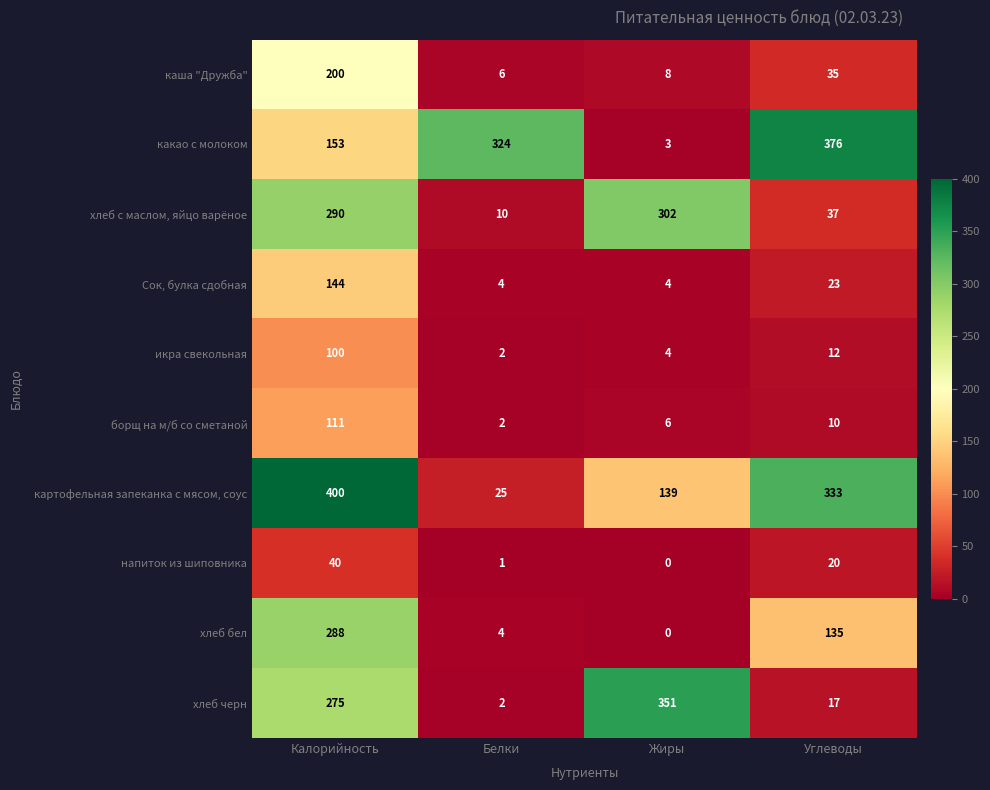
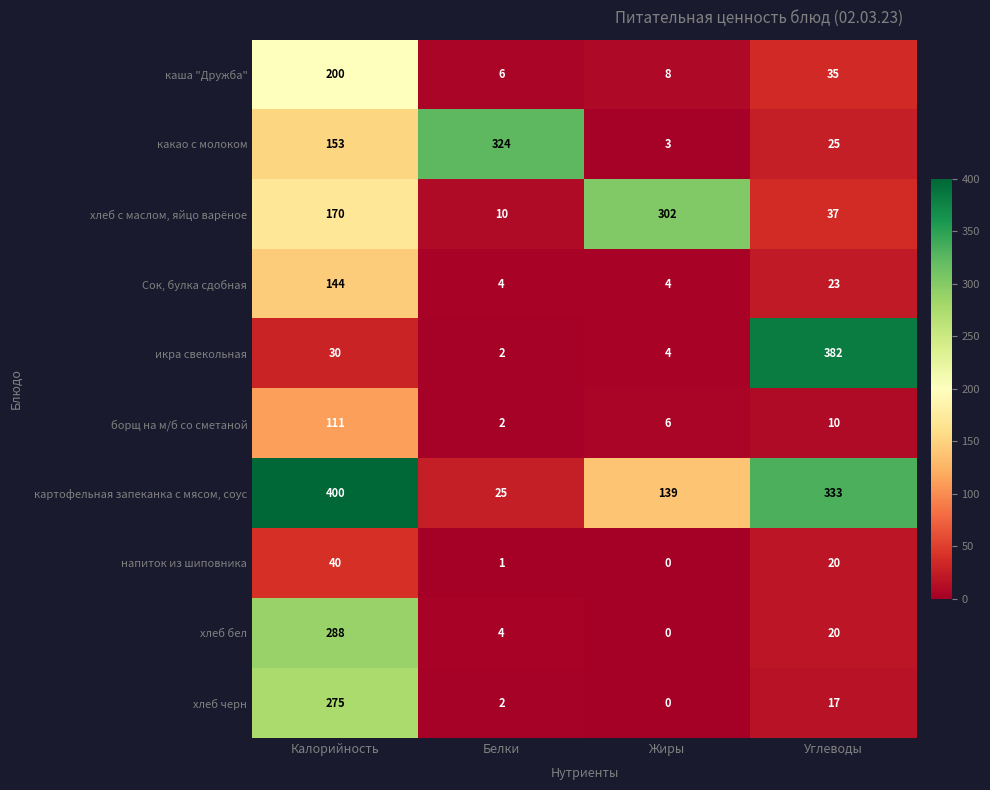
какао с молоком, Углеводы: 376 -> 25
хлеб с маслом, яйцо варёное, Калорийность: 290 -> 170
икра свекольная, Калорийность: 100 -> 30
икра свекольная, Углеводы: 12 -> 382
хлеб бел, Углеводы: 135 -> 20
хлеб черн, Жиры: 351 -> 0
